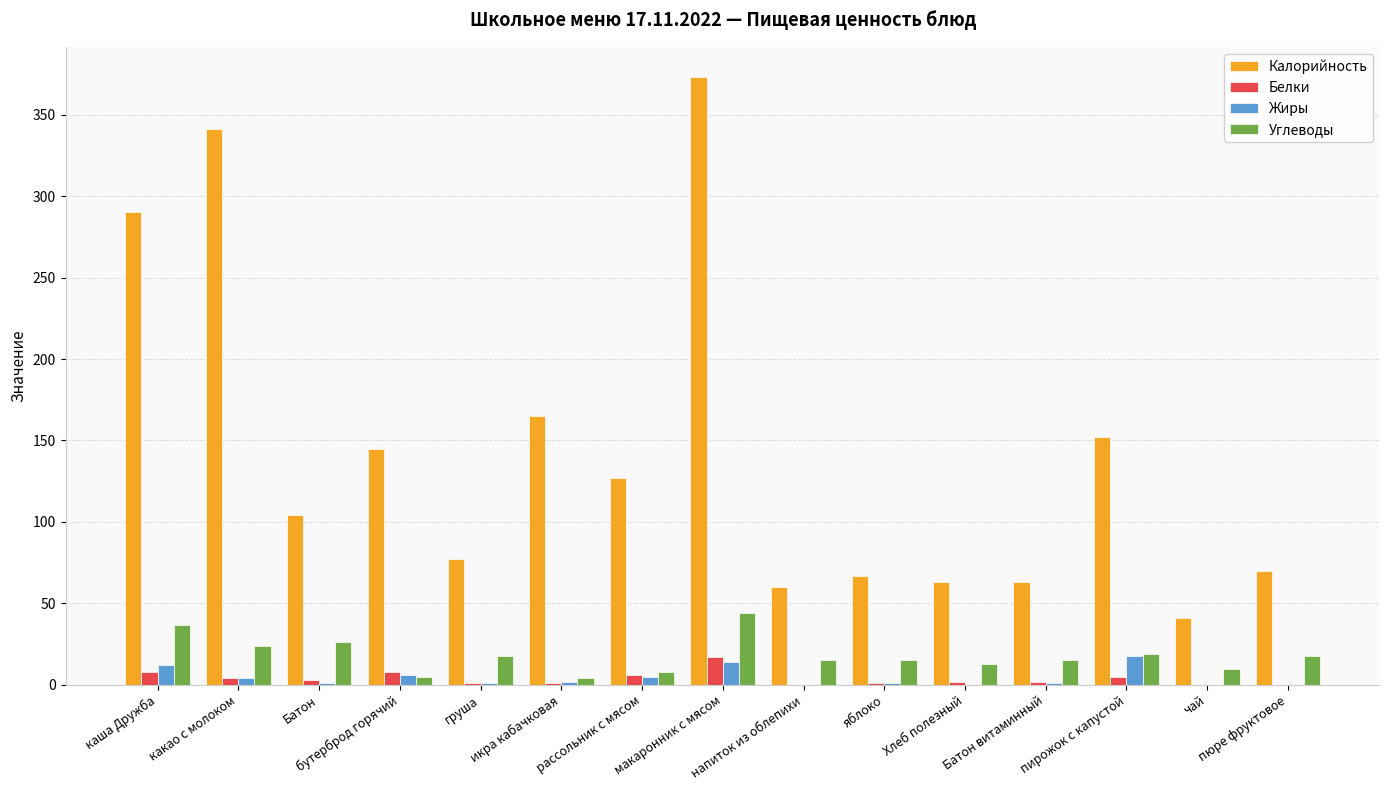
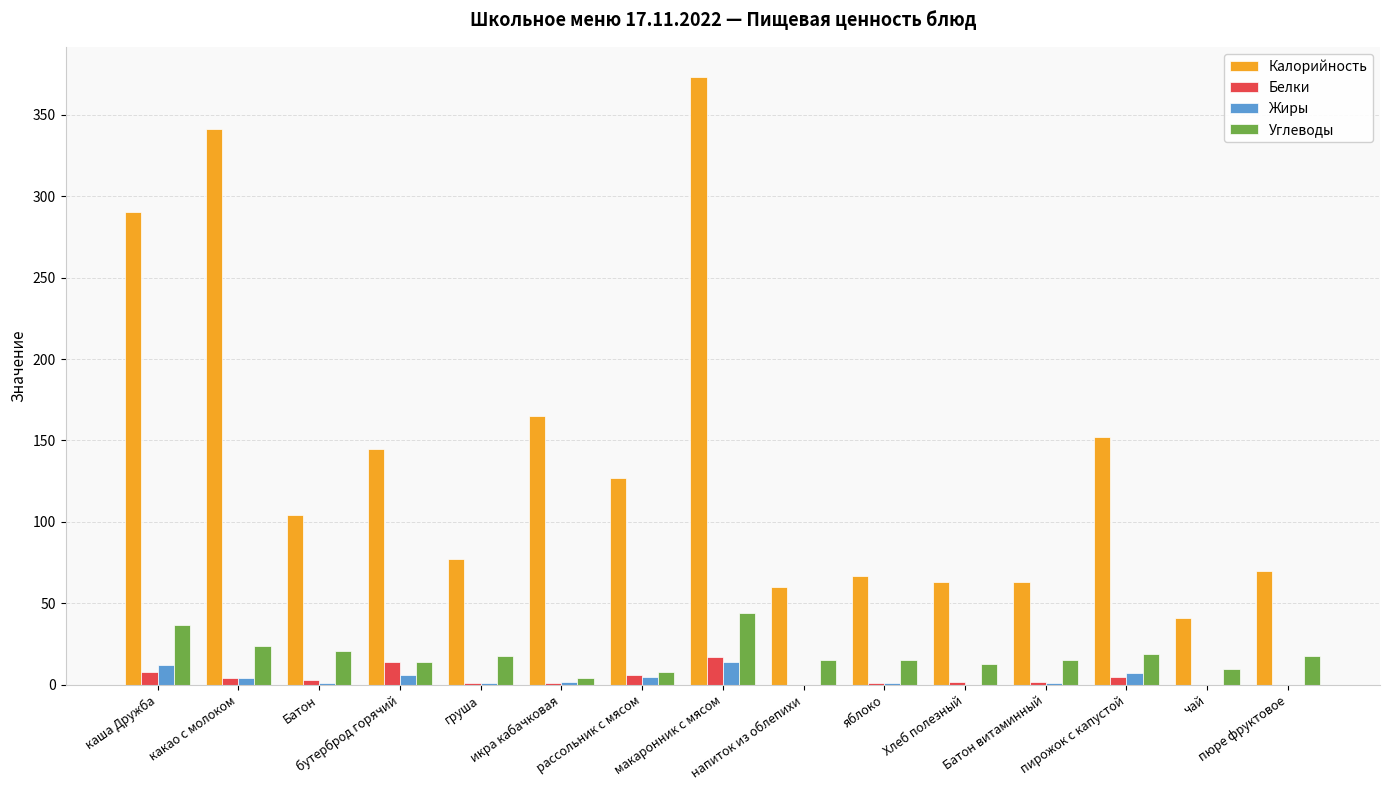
Углеводы, Батон: 26 -> 21
Белки, бутерброд горячий: 8 -> 14
Углеводы, бутерброд горячий: 5 -> 14
Жиры, пирожок с капустой: 18 -> 7
